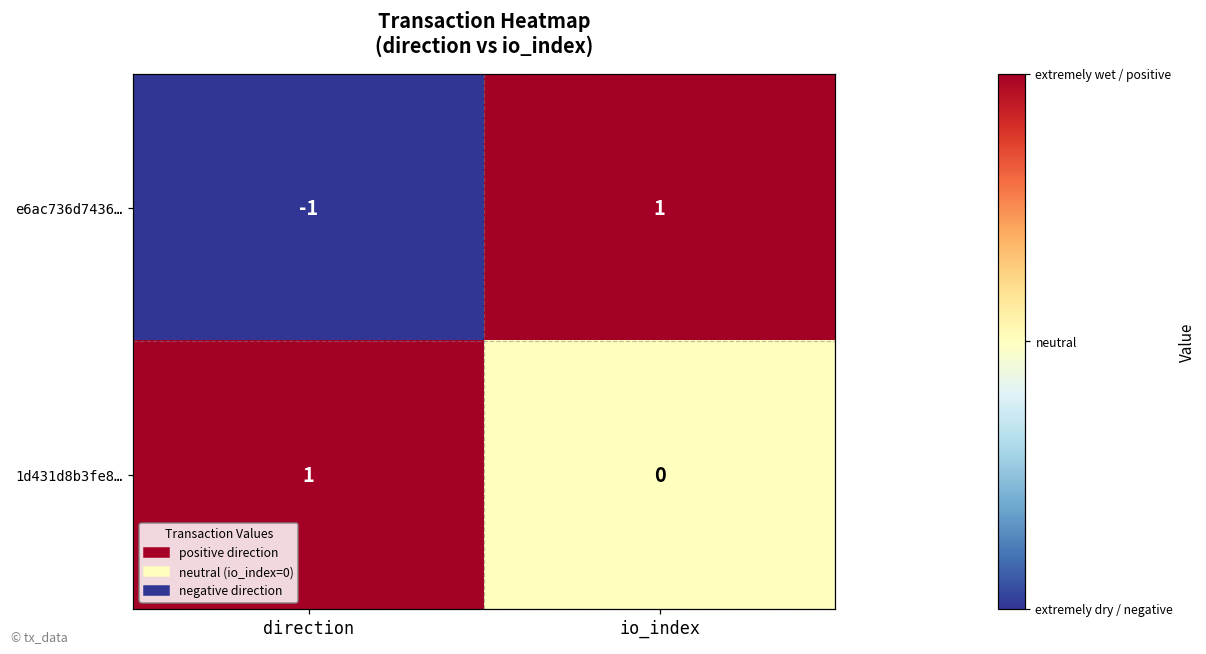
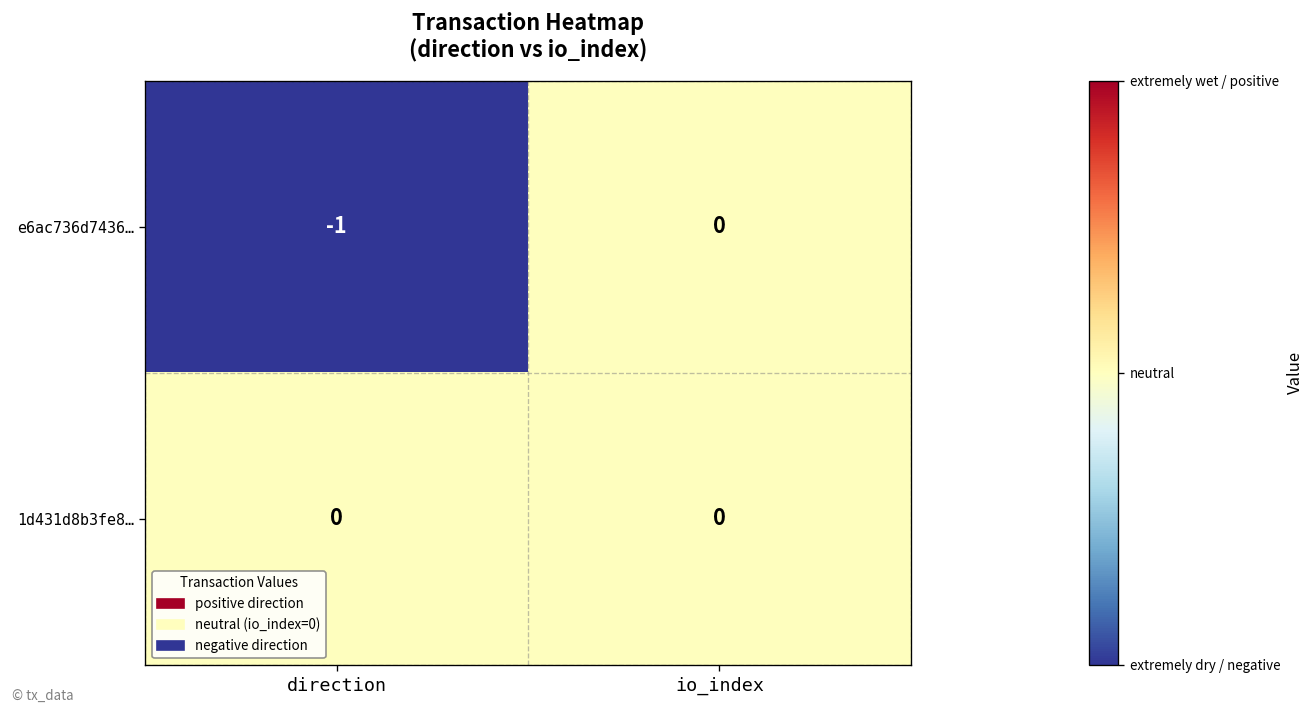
e6ac736d7436…, io_index: 1 -> 0
1d431d8b3fe8…, direction: 1 -> 0
